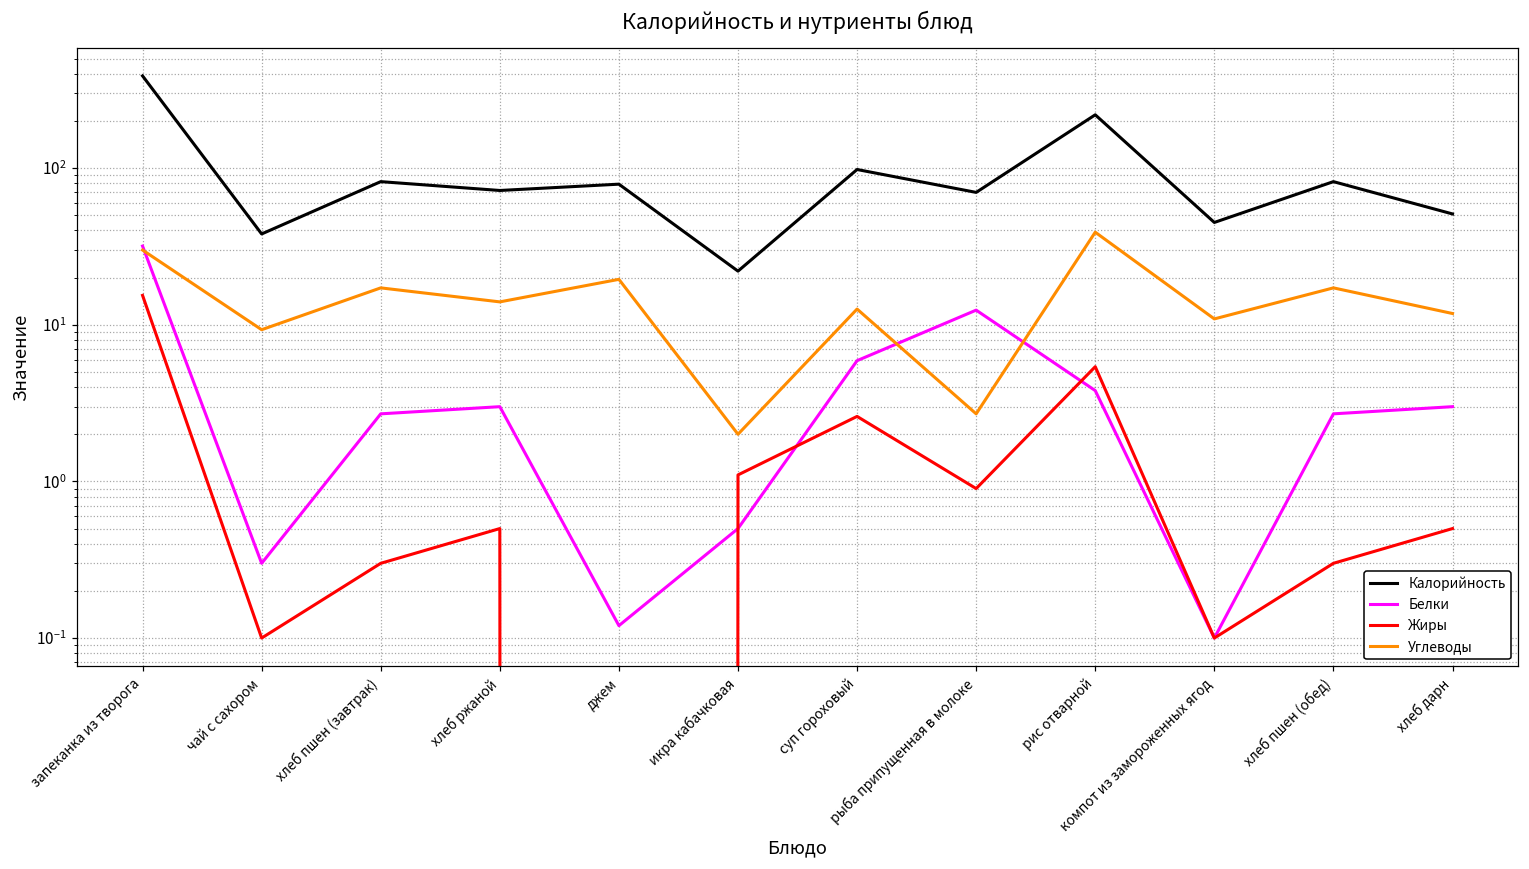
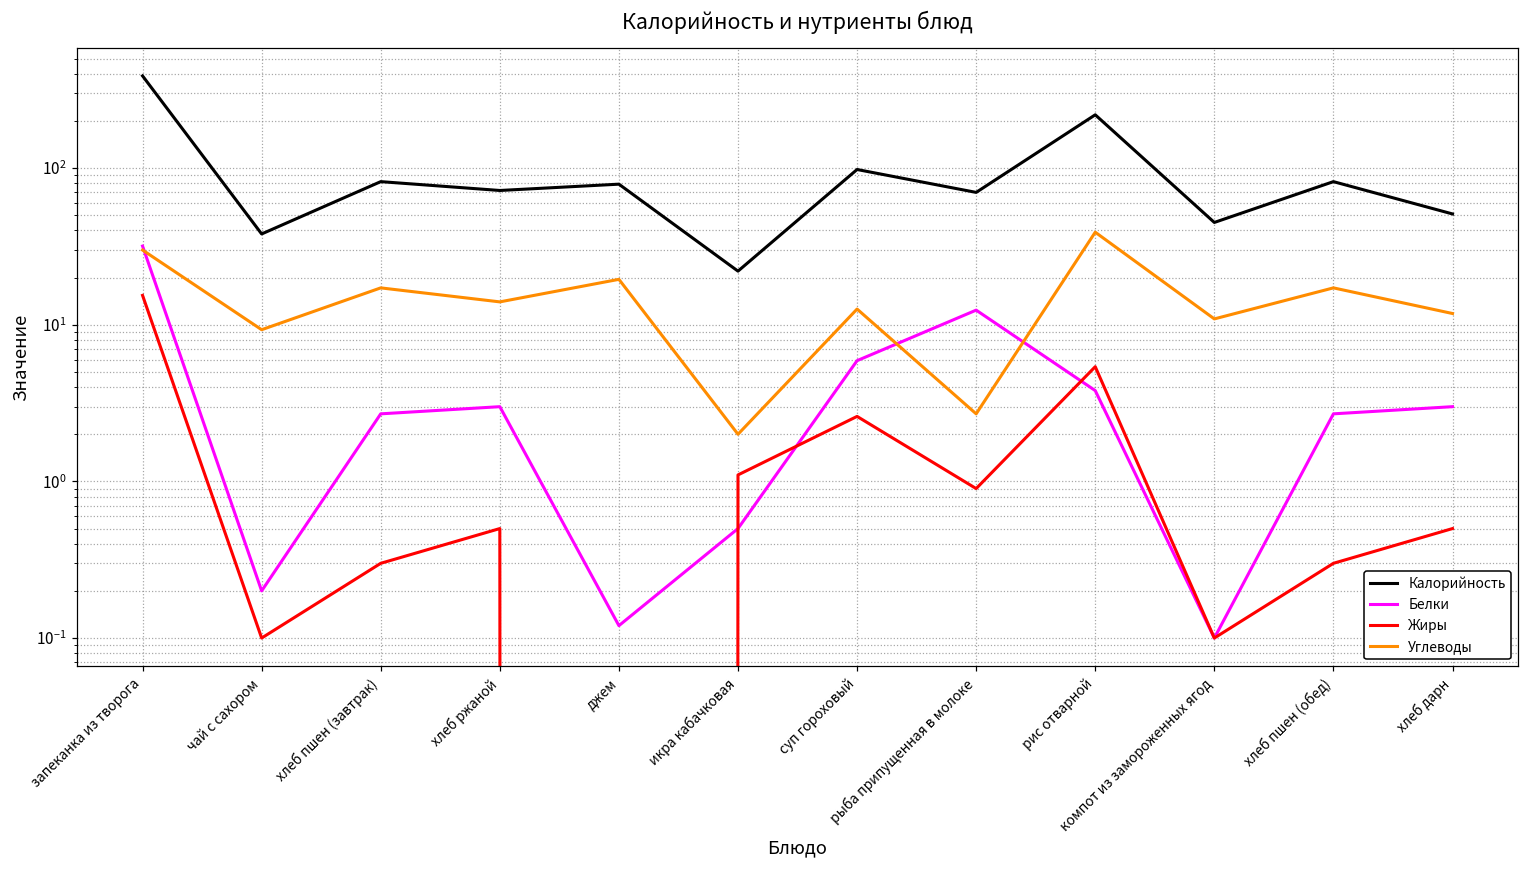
Белки, чай с сахором: 0.3 -> 0.2
